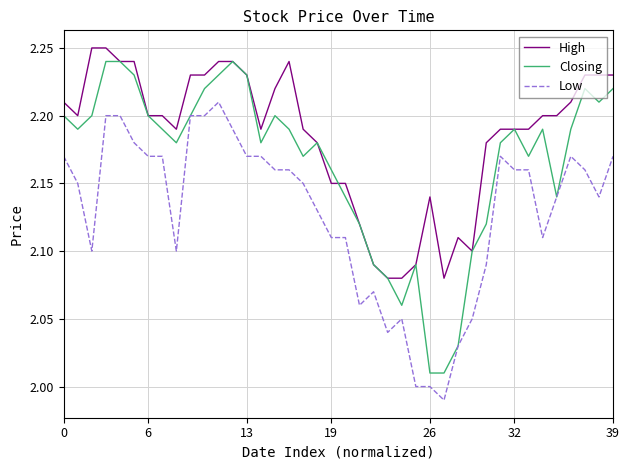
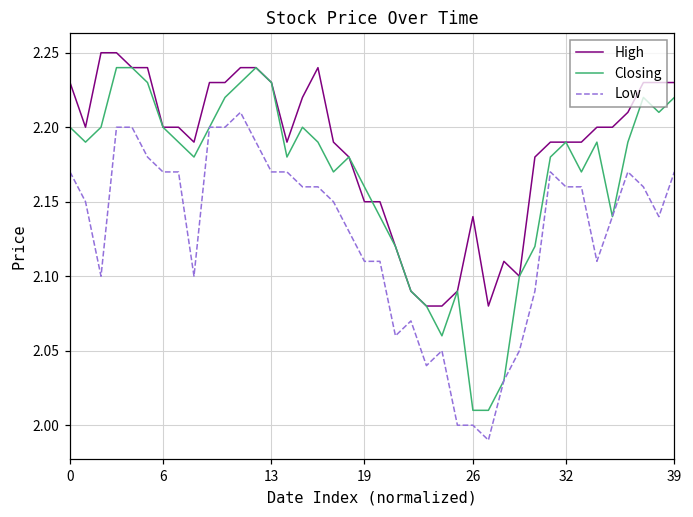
High, 0: 2.21 -> 2.23
